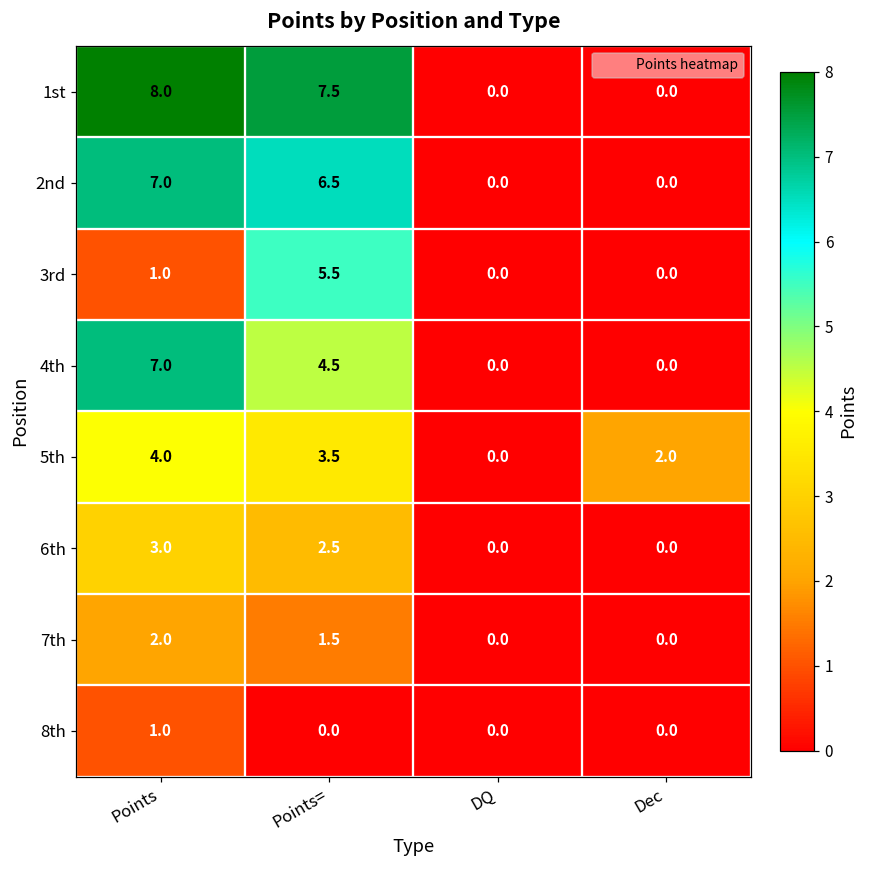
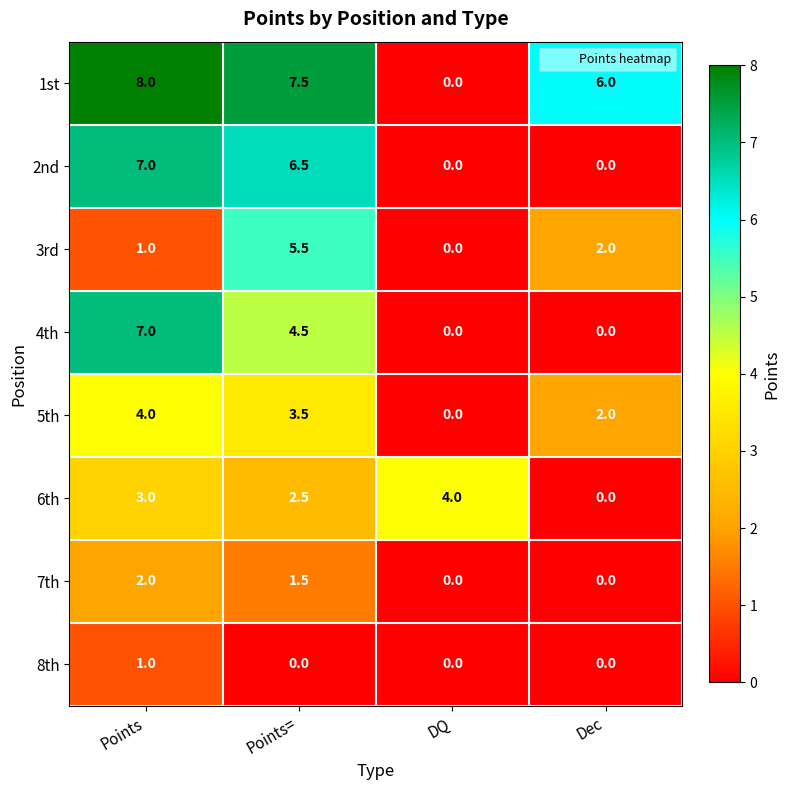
1st, Dec: 0.0 -> 6.0
3rd, Dec: 0.0 -> 2.0
6th, DQ: 0.0 -> 4.0
